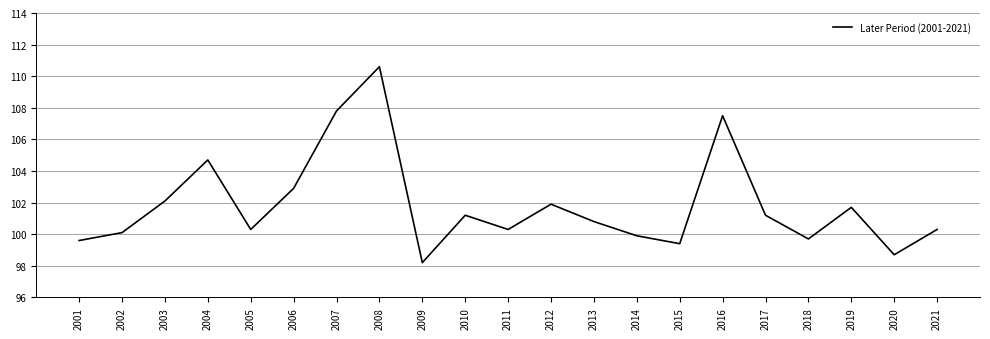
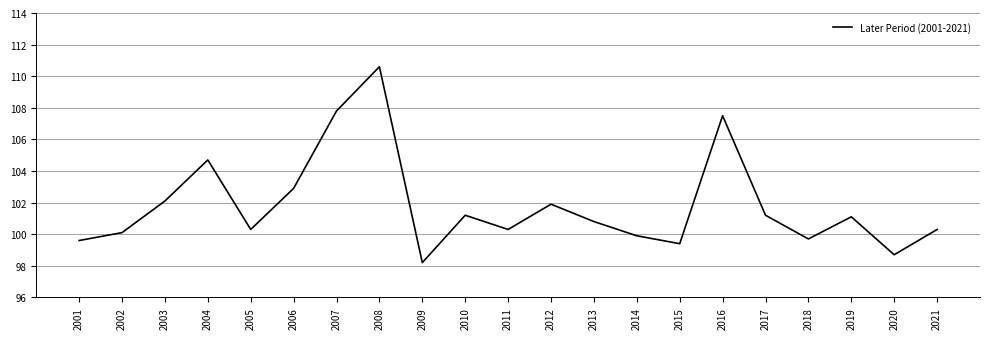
2019: 101.7 -> 101.1
